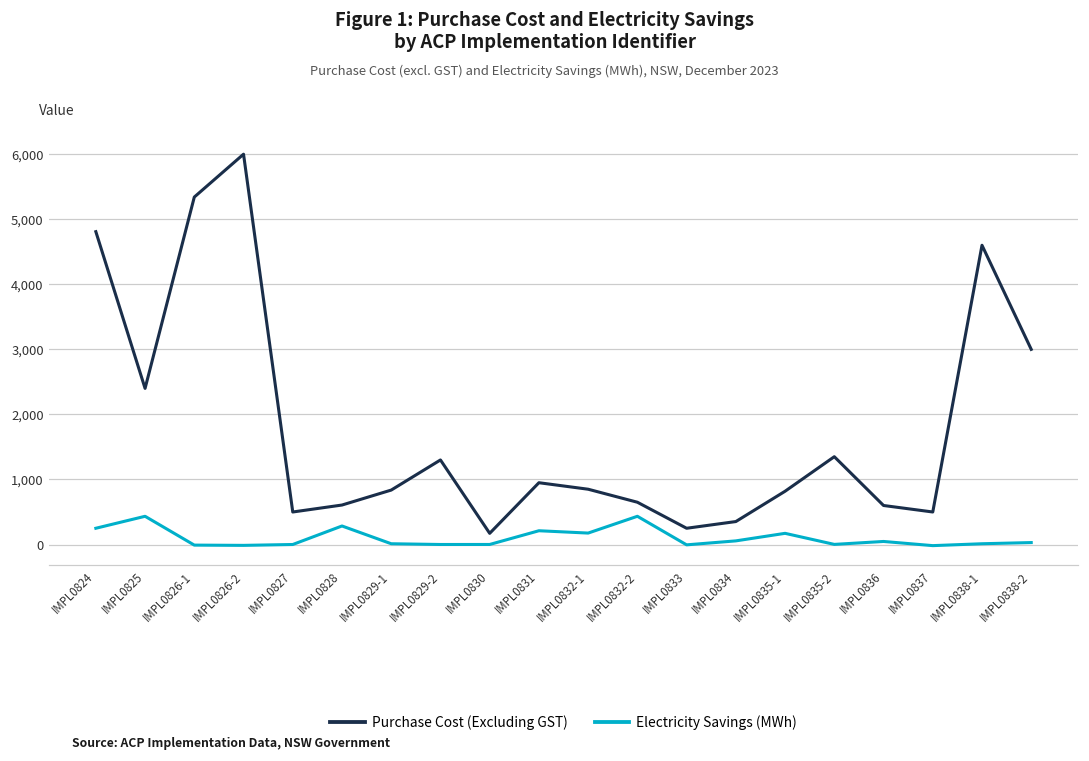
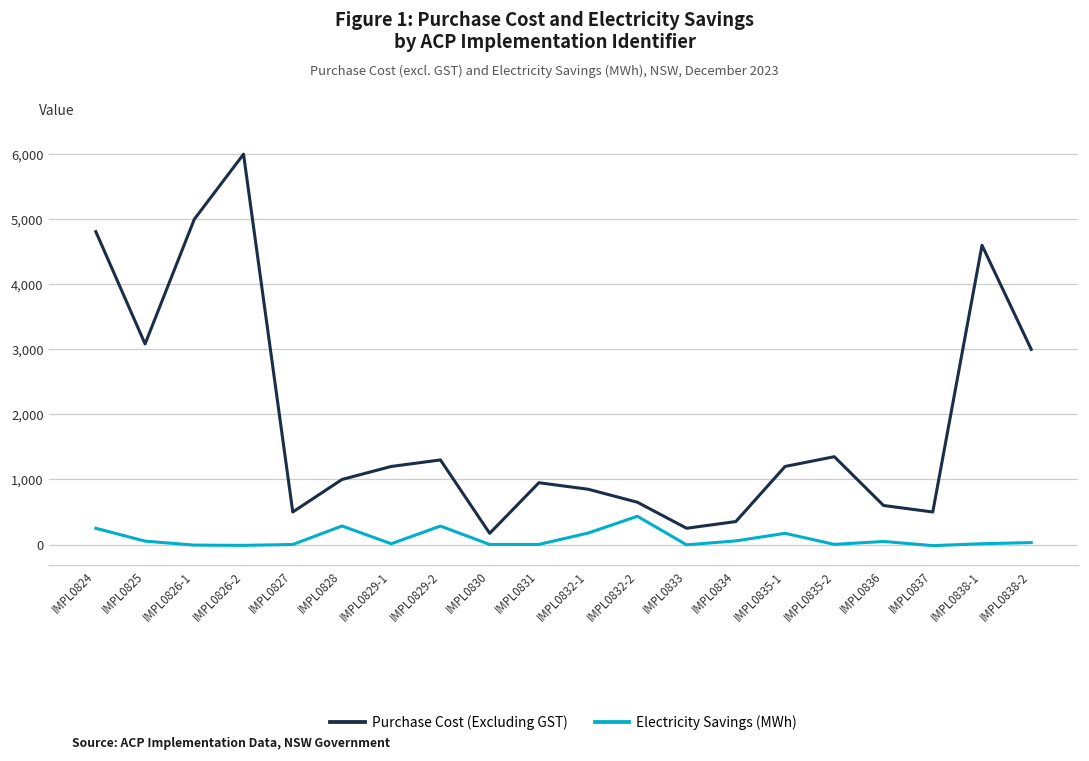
Purchase Cost (Excluding GST), IMPL0825: 2,400 -> 3,100
Electricity Savings (MWh), IMPL0825: 400 -> 100
Purchase Cost (Excluding GST), IMPL0826-1: 5,300 -> 5,000
Purchase Cost (Excluding GST), IMPL0828: 600 -> 1,000
Purchase Cost (Excluding GST), IMPL0829-1: 800 -> 1,200
Electricity Savings (MWh), IMPL0829-2: 0 -> 300
Electricity Savings (MWh), IMPL0831: 200 -> 0
Purchase Cost (Excluding GST), IMPL0835-1: 800 -> 1,200
